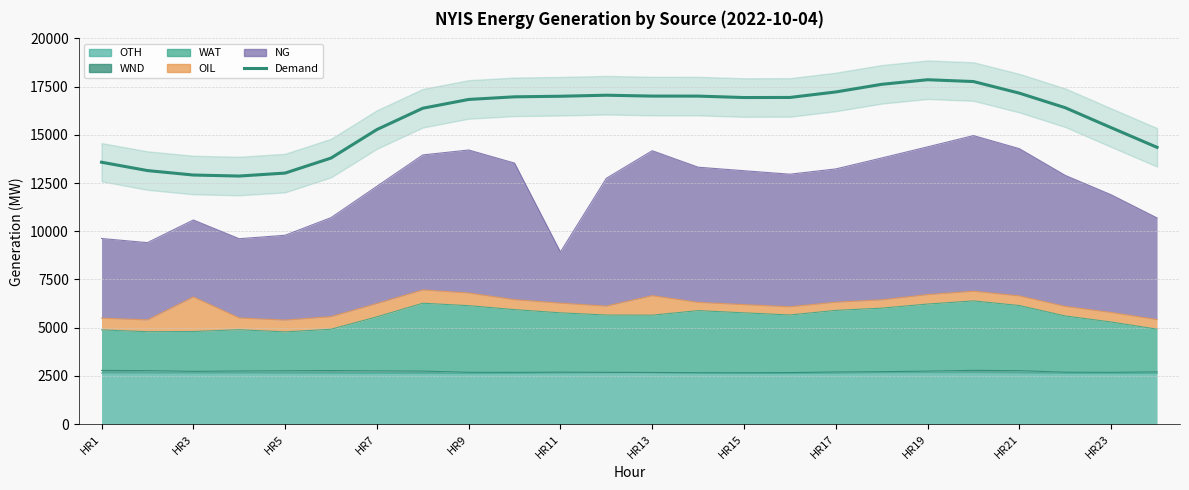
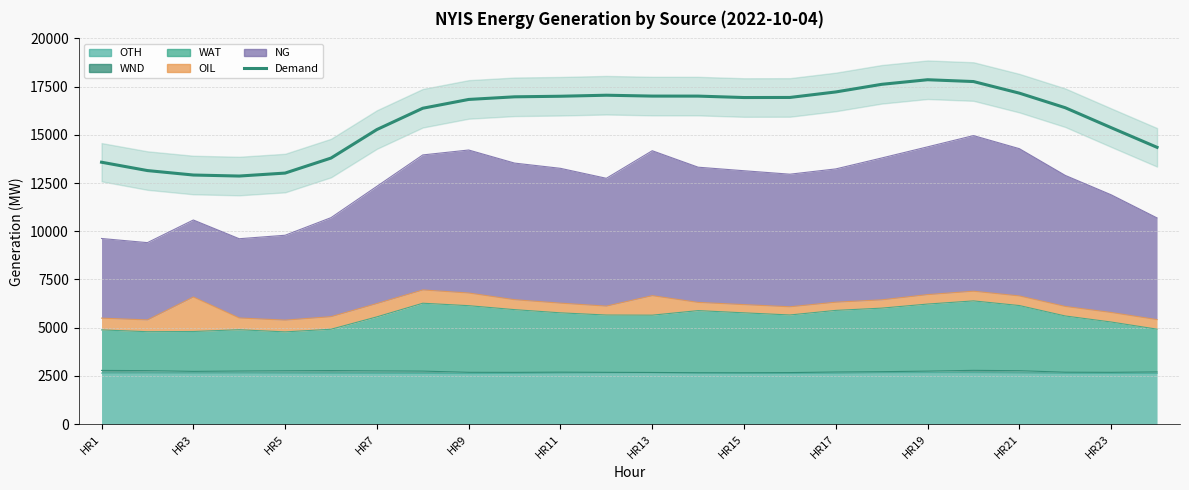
NG, HR11: 2700 -> 7000
